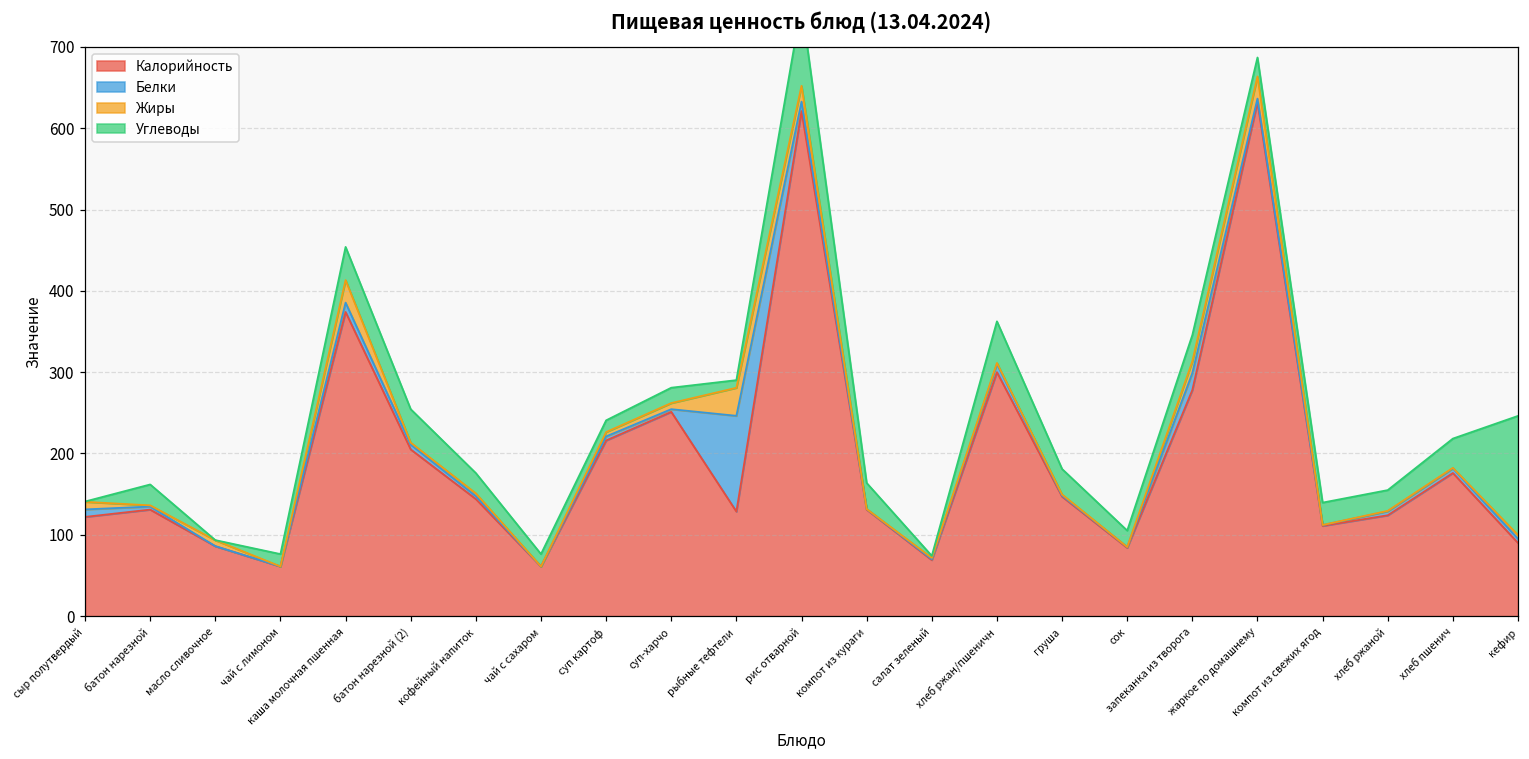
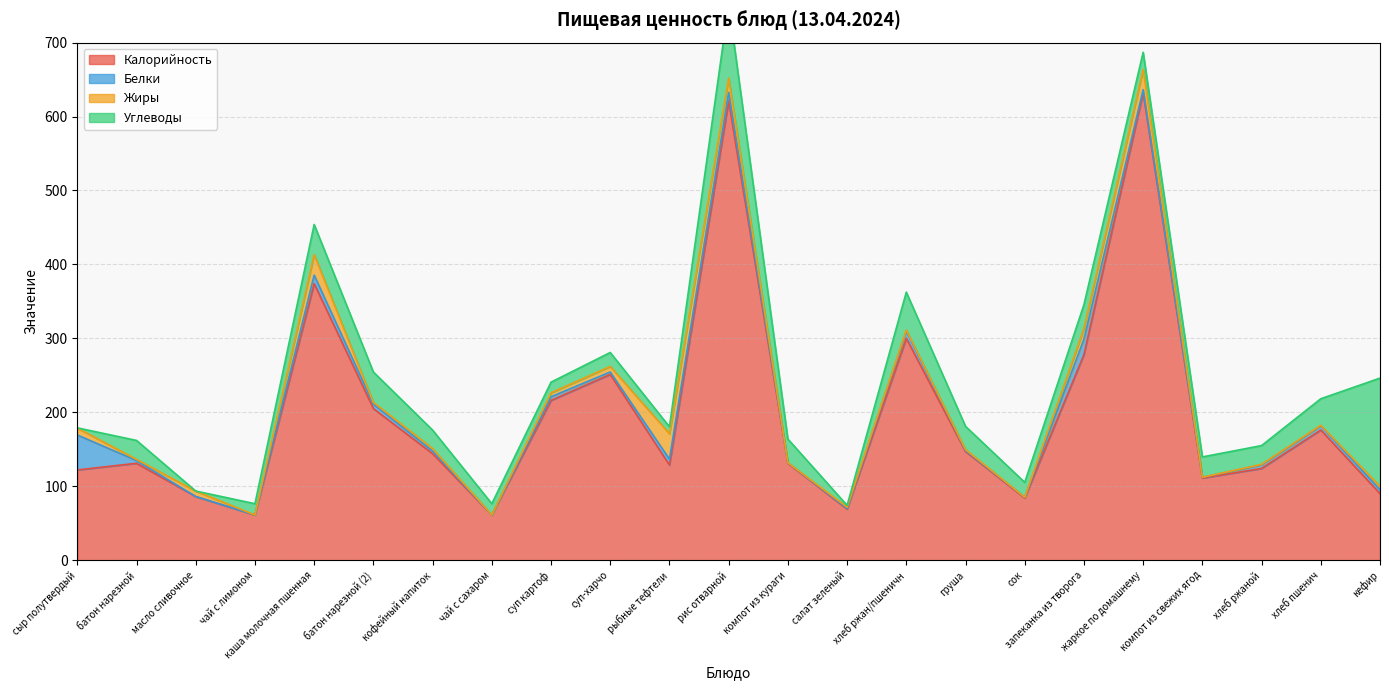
Белки, сыр полутвердый: 10 -> 50
Белки, рыбные тефтели: 120 -> 10
